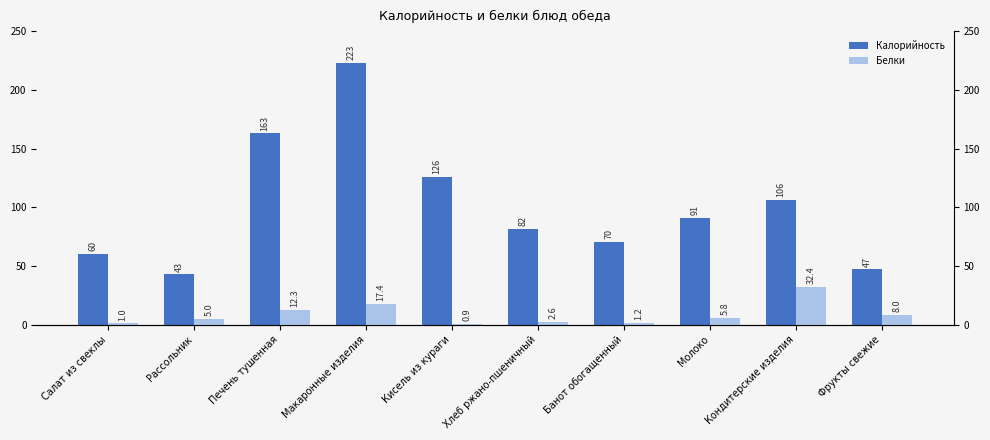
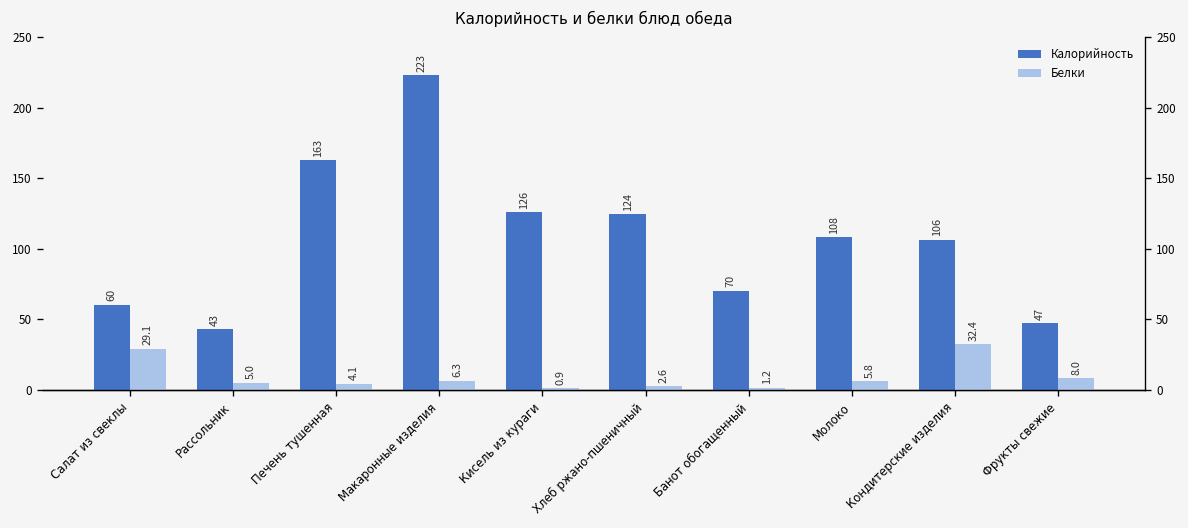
Белки, Салат из свеклы: 1.0 -> 29.1
Белки, Печень тушенная: 12.3 -> 4.1
Белки, Макаронные изделия: 17.4 -> 6.3
Калорийность, Хлеб ржано-пшеничный: 82 -> 124
Калорийность, Молоко: 91 -> 108
